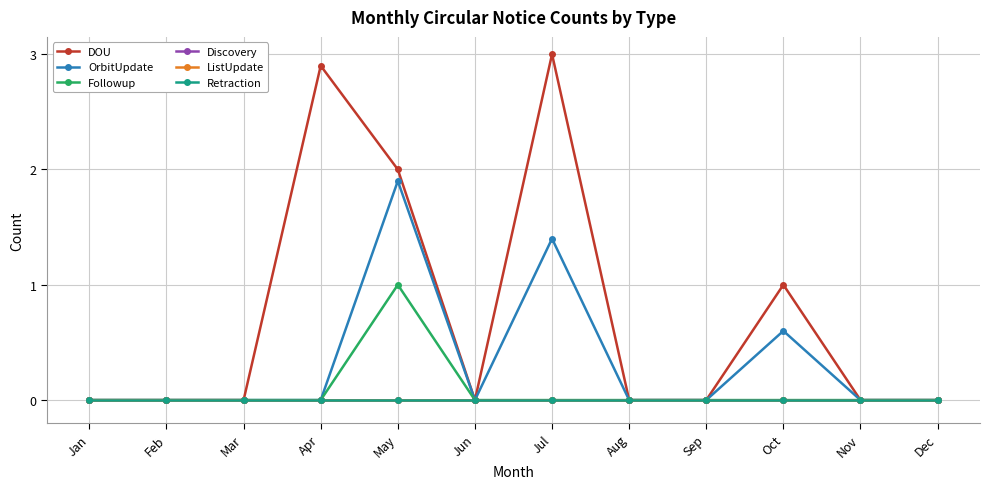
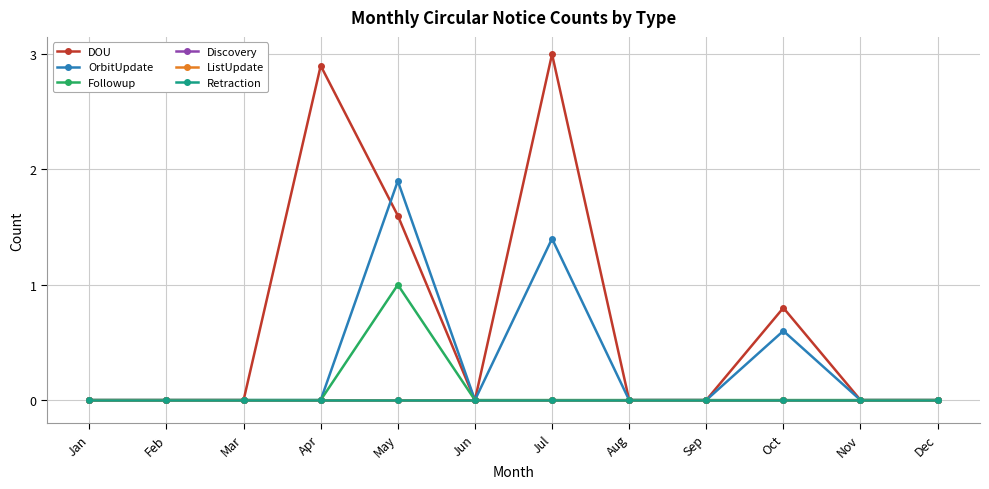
DOU, May: 2.0 -> 1.6
DOU, Oct: 1.0 -> 0.8
